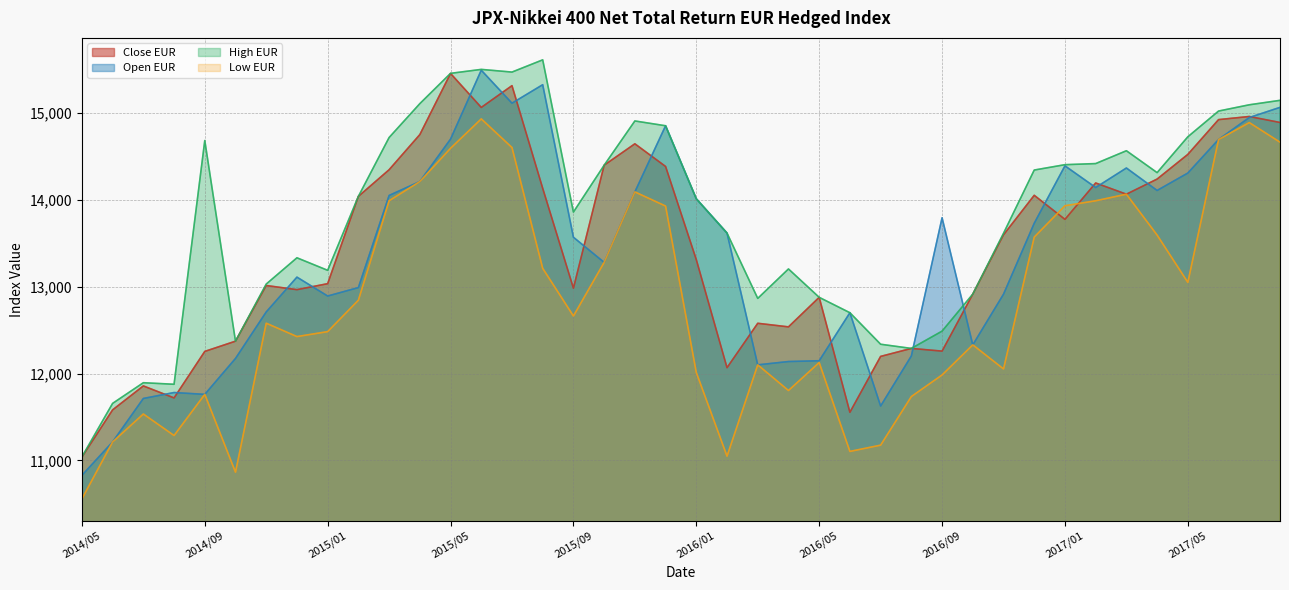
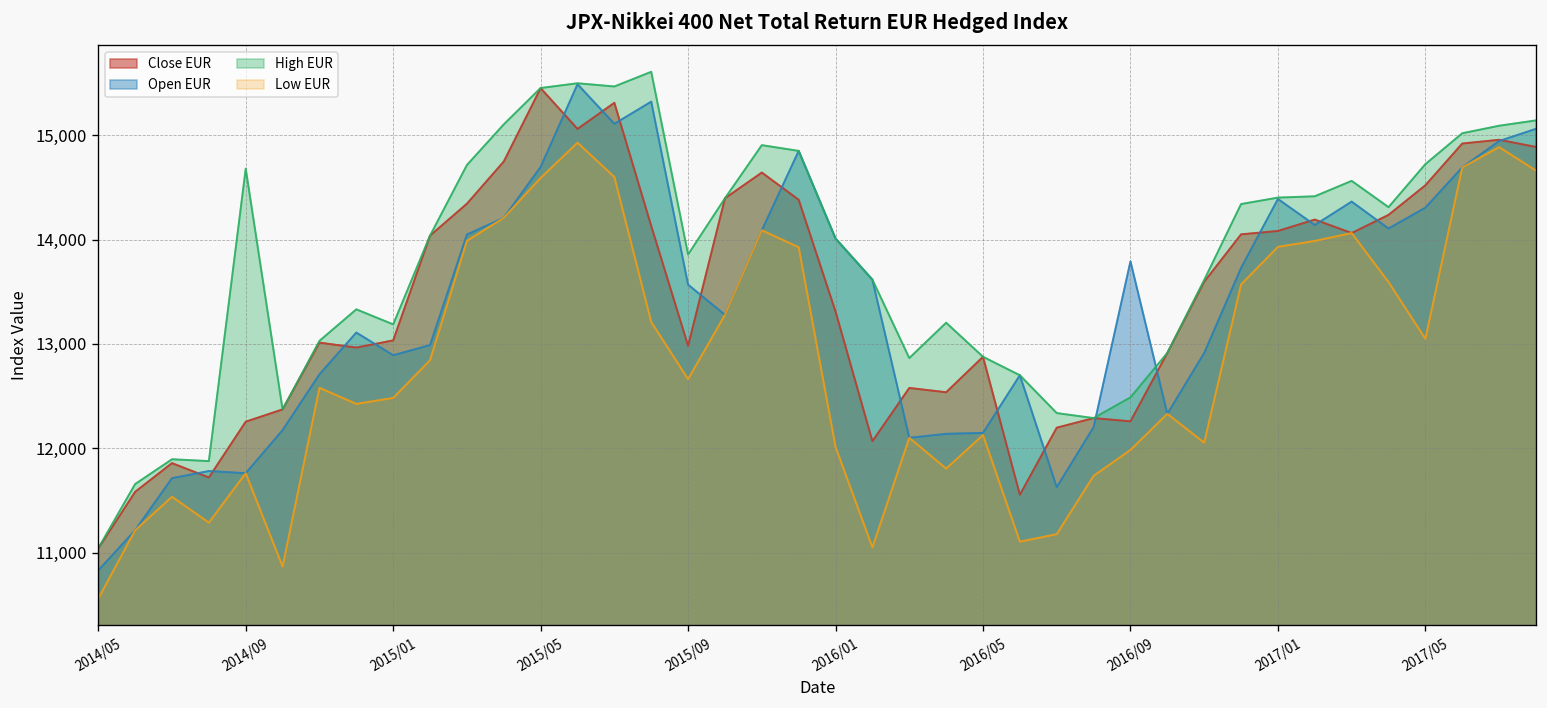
Close EUR, 2017/01: 13,800 -> 14,100
